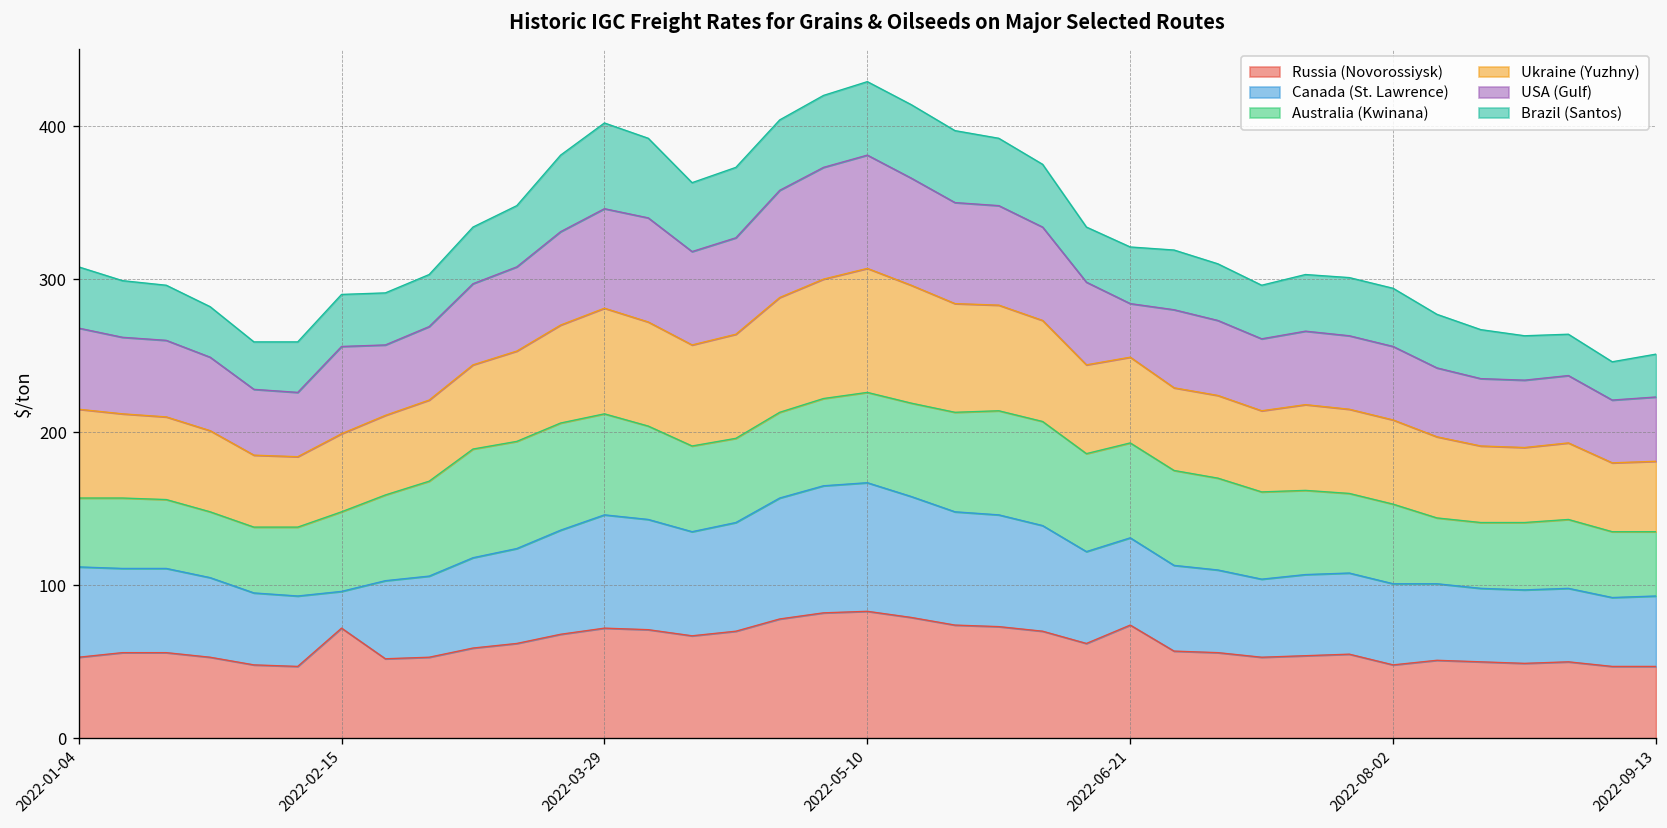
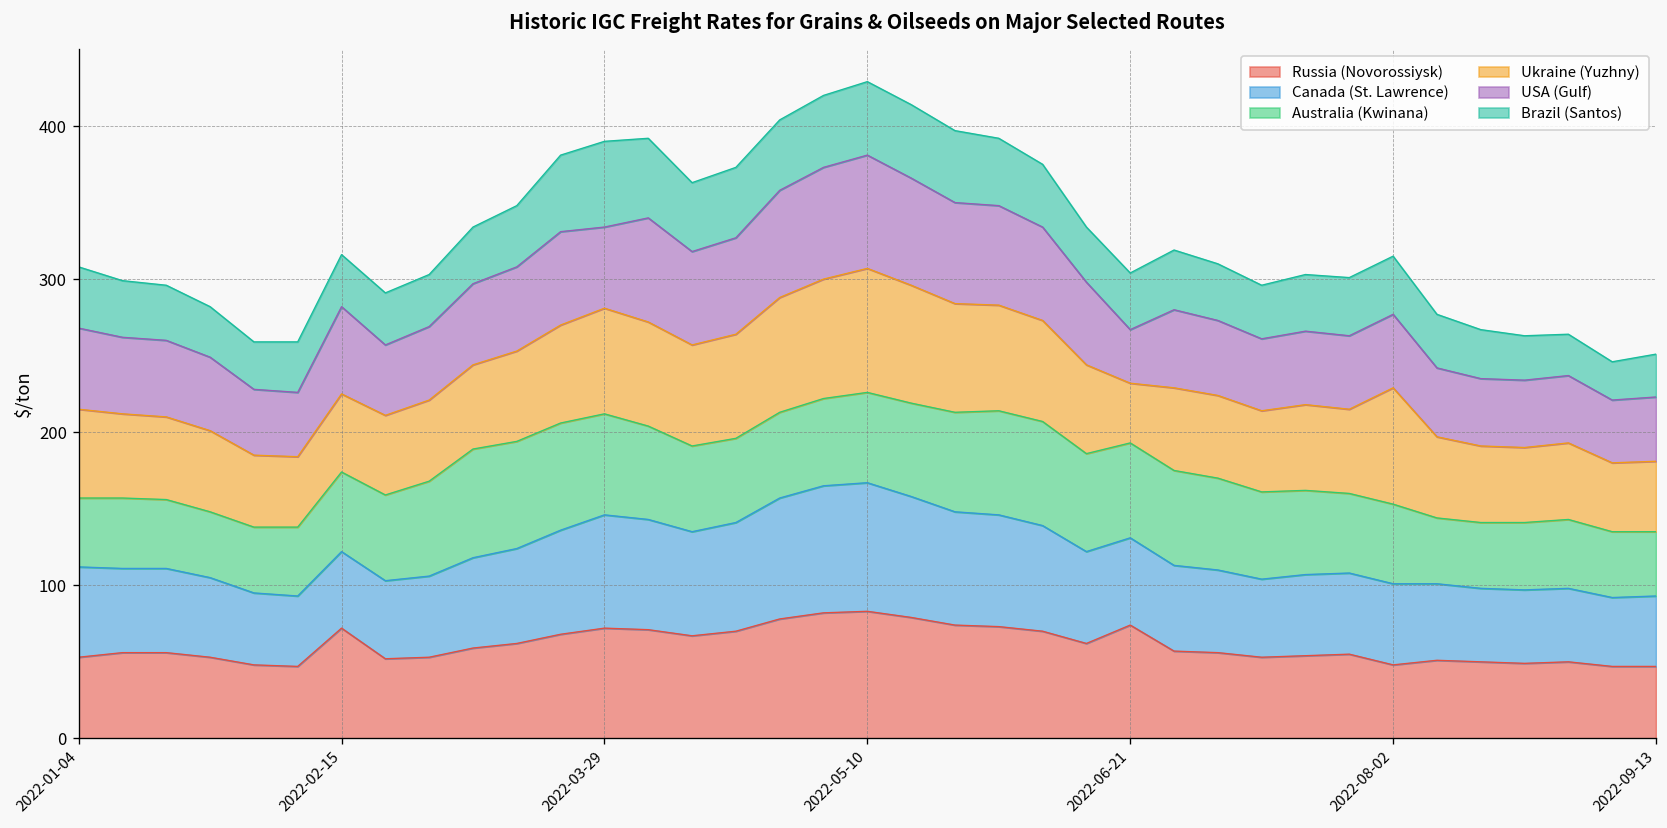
Canada (St. Lawrence), 2022-02-15: 24 -> 50
USA (Gulf), 2022-03-29: 65 -> 53
Ukraine (Yuzhny), 2022-06-21: 56 -> 39
Ukraine (Yuzhny), 2022-08-02: 55 -> 76
